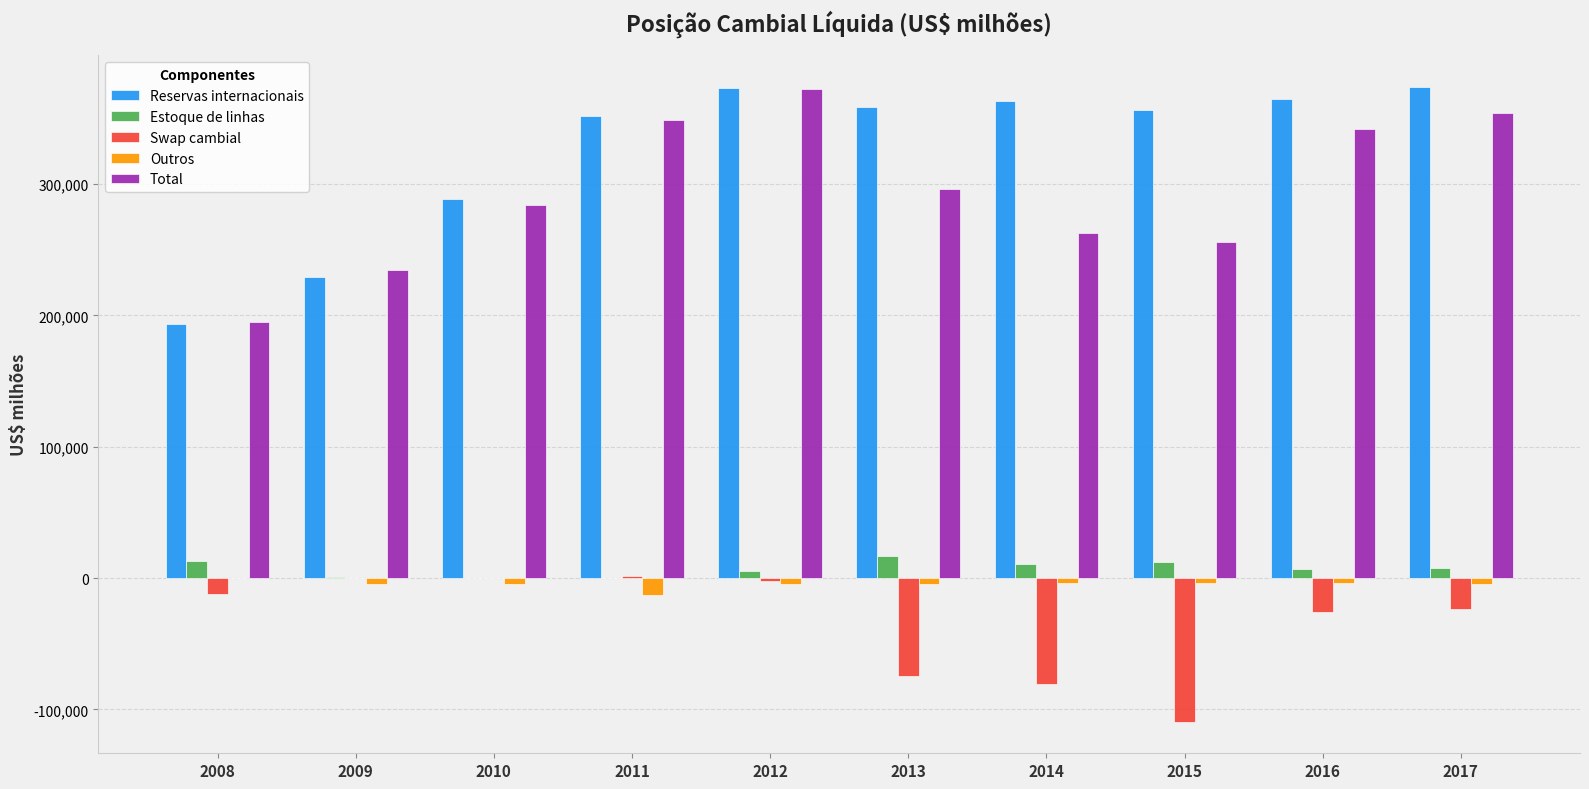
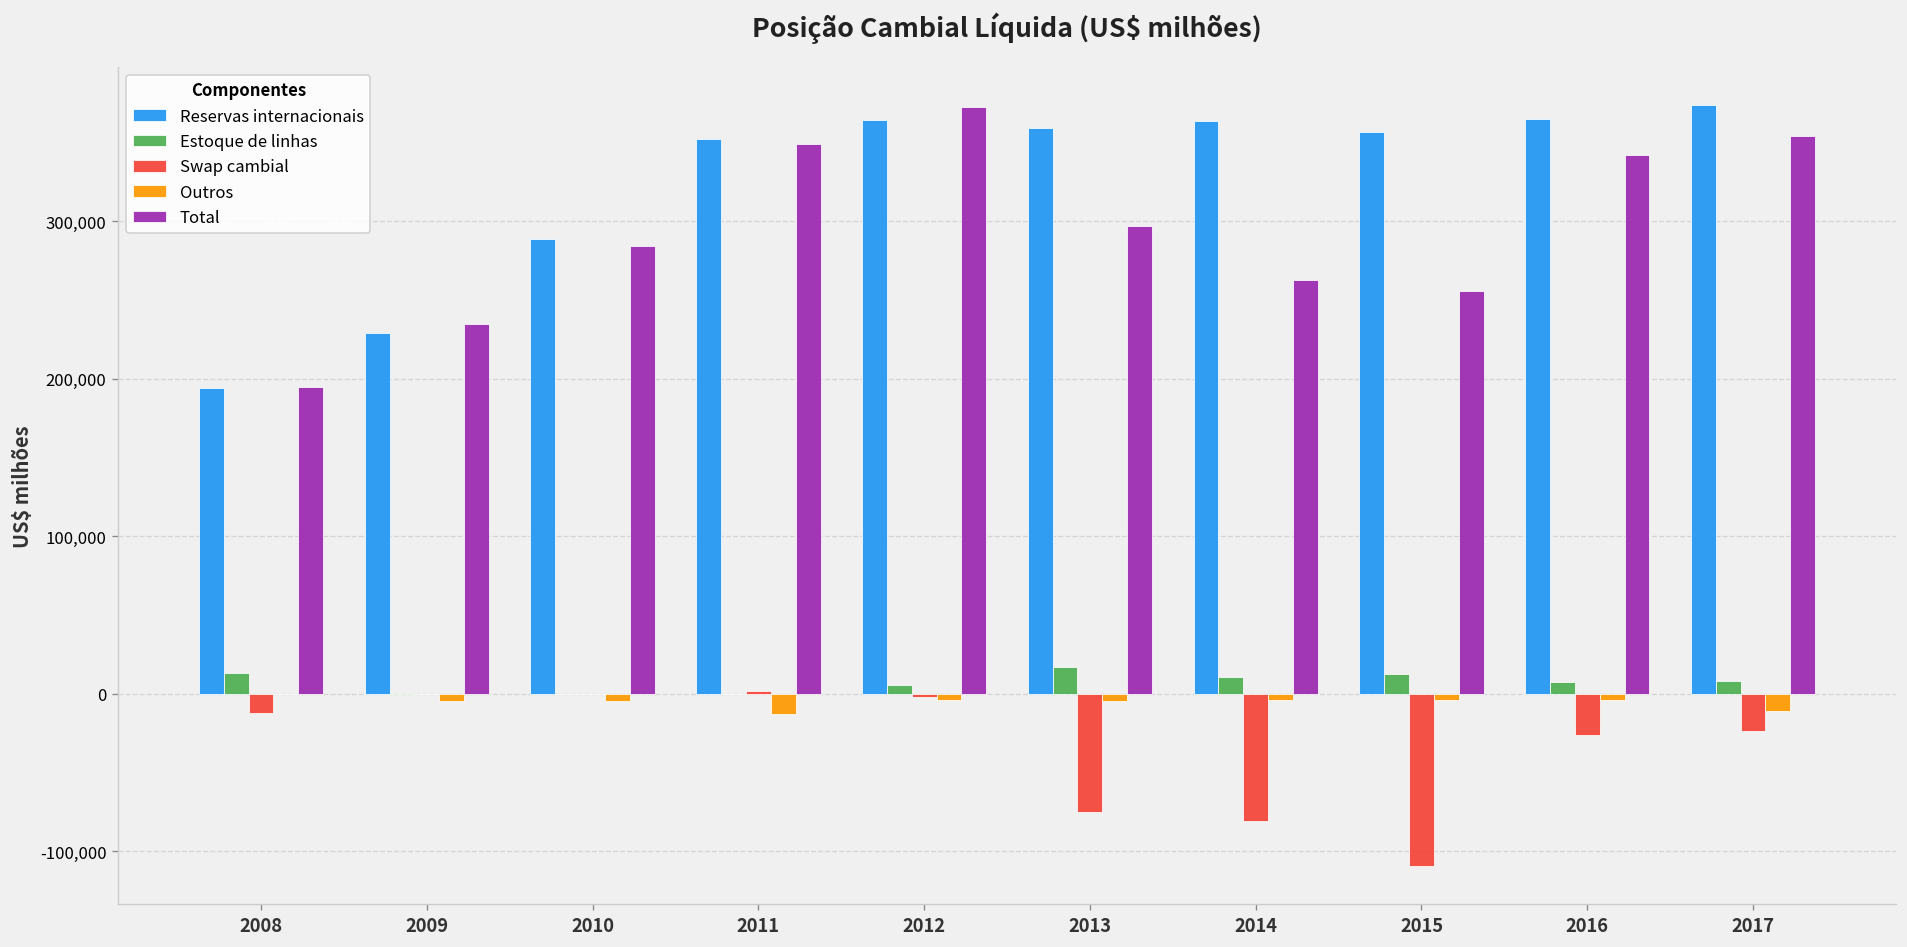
Reservas internacionais, 2012: 373,000 -> 364,000
Outros, 2017: -4,000 -> -11,000
